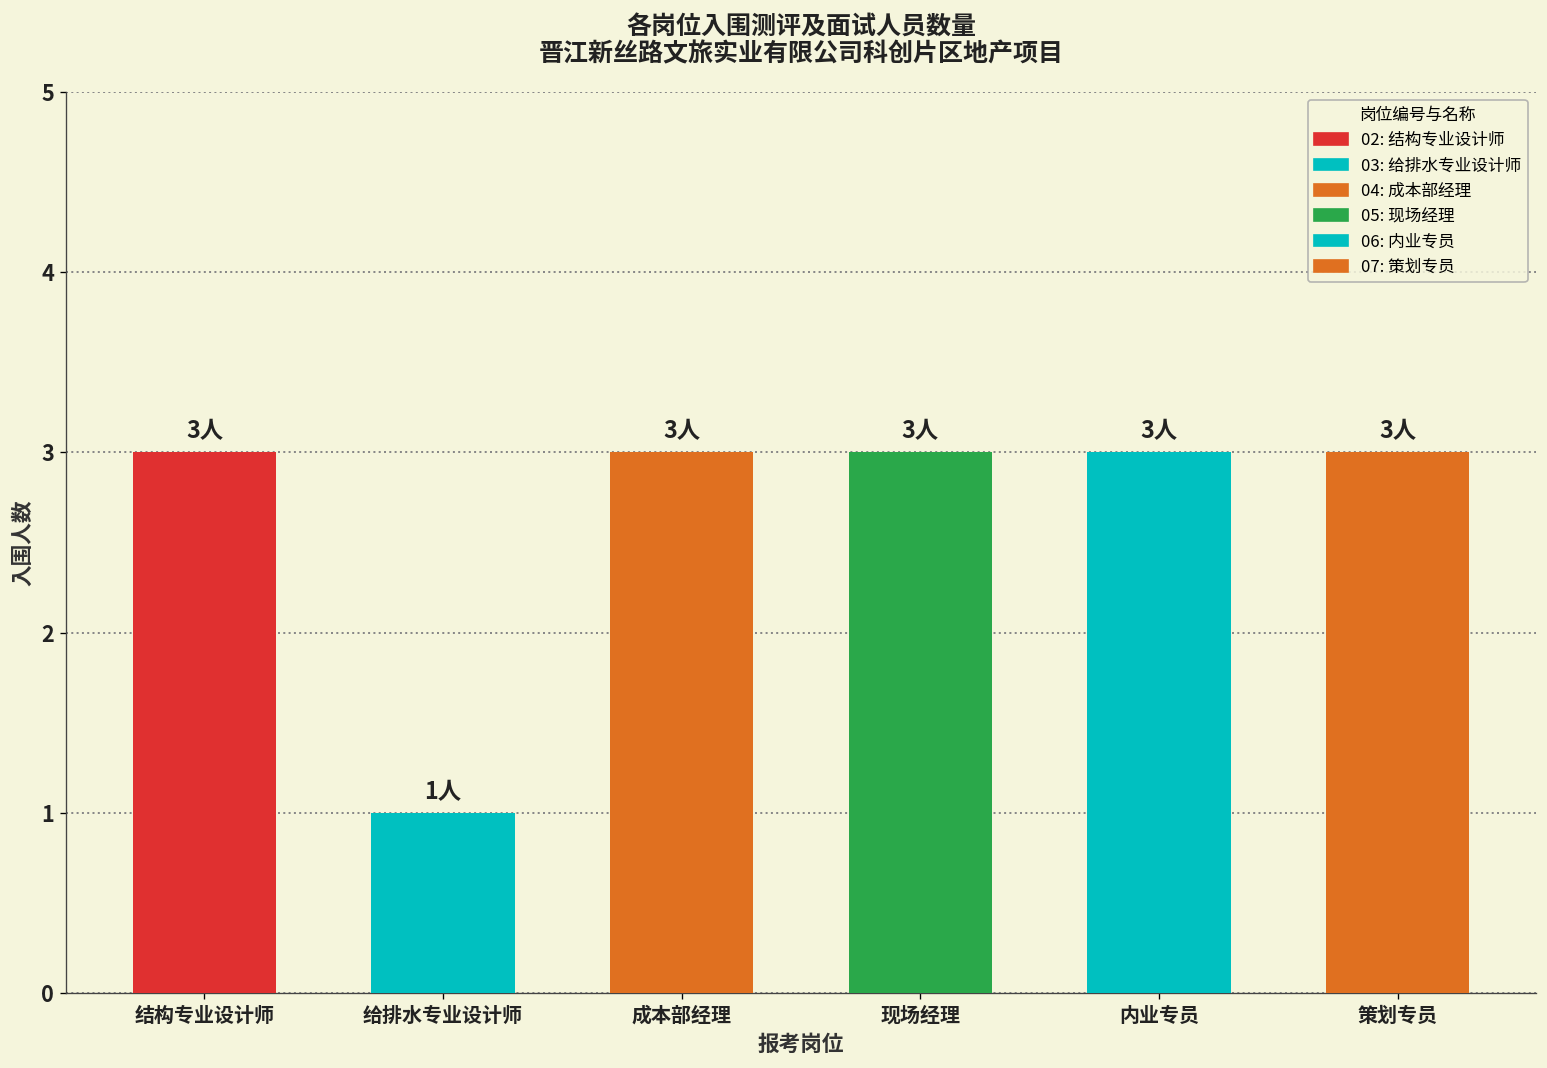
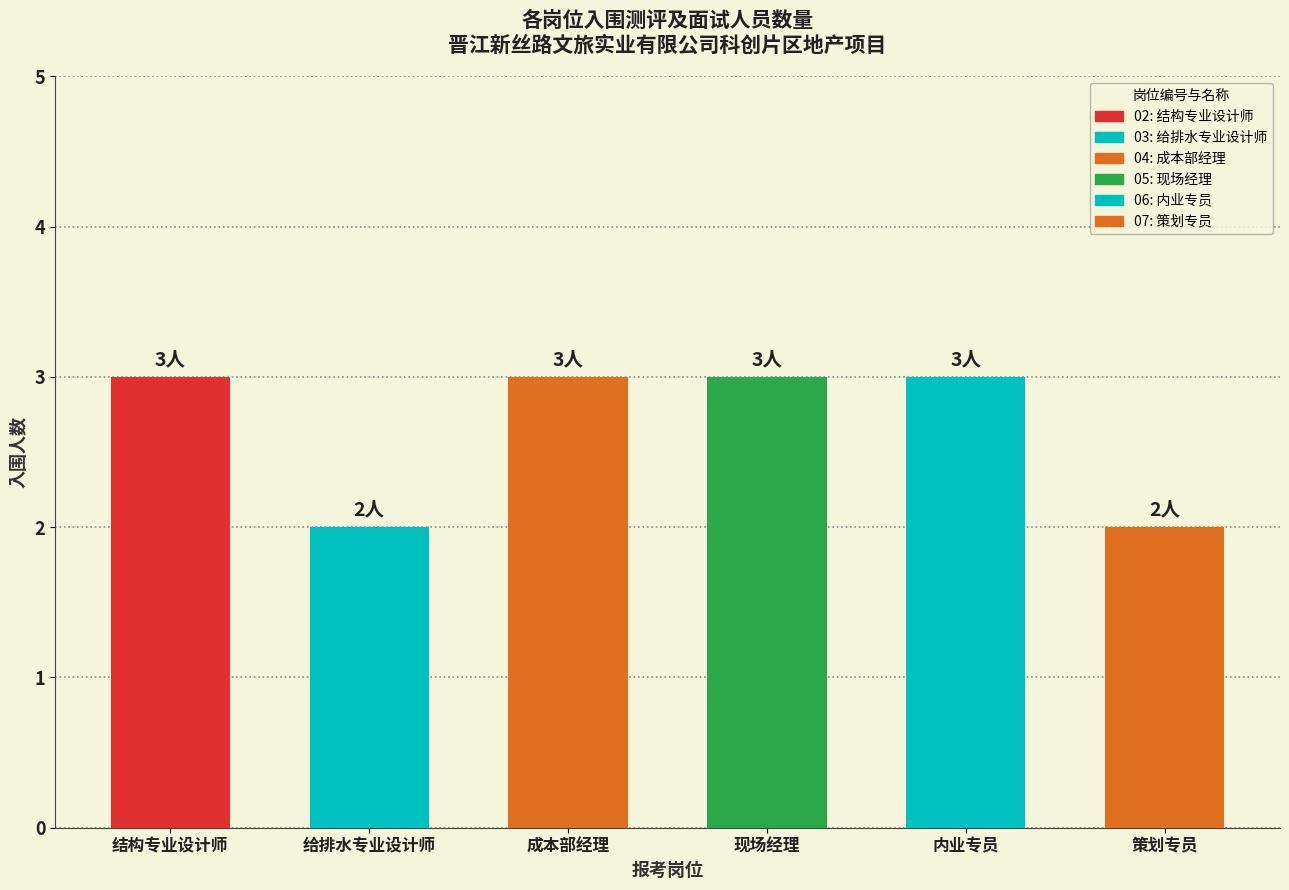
给排水专业设计师: 1人 -> 2人
策划专员: 3人 -> 2人
